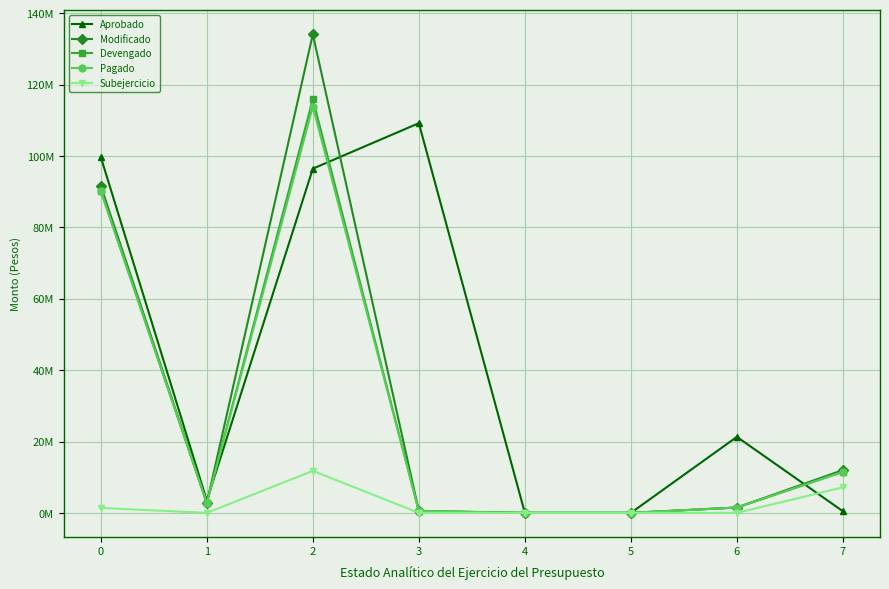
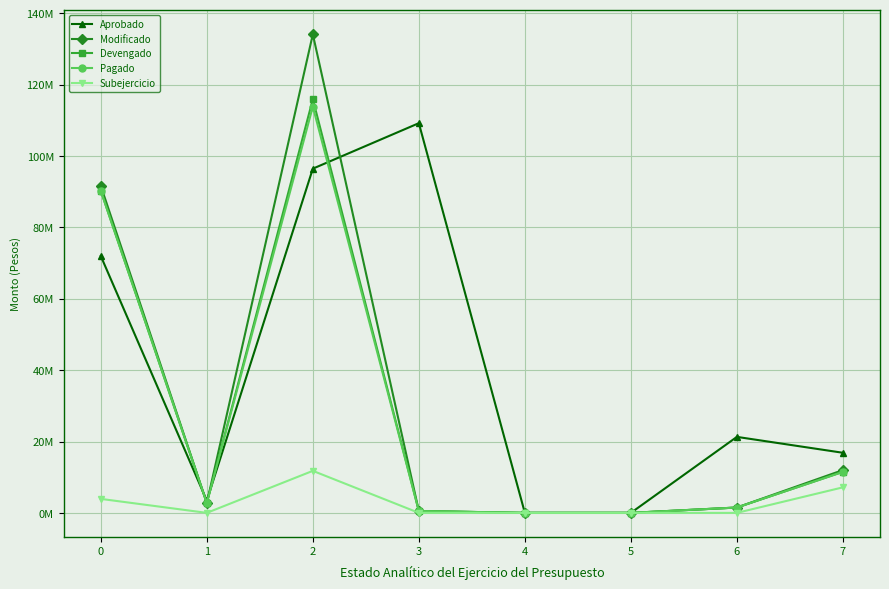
Aprobado, 0: 100000000 -> 72000000
Subejercicio, 0: 1000000 -> 4000000
Aprobado, 7: 0 -> 17000000
